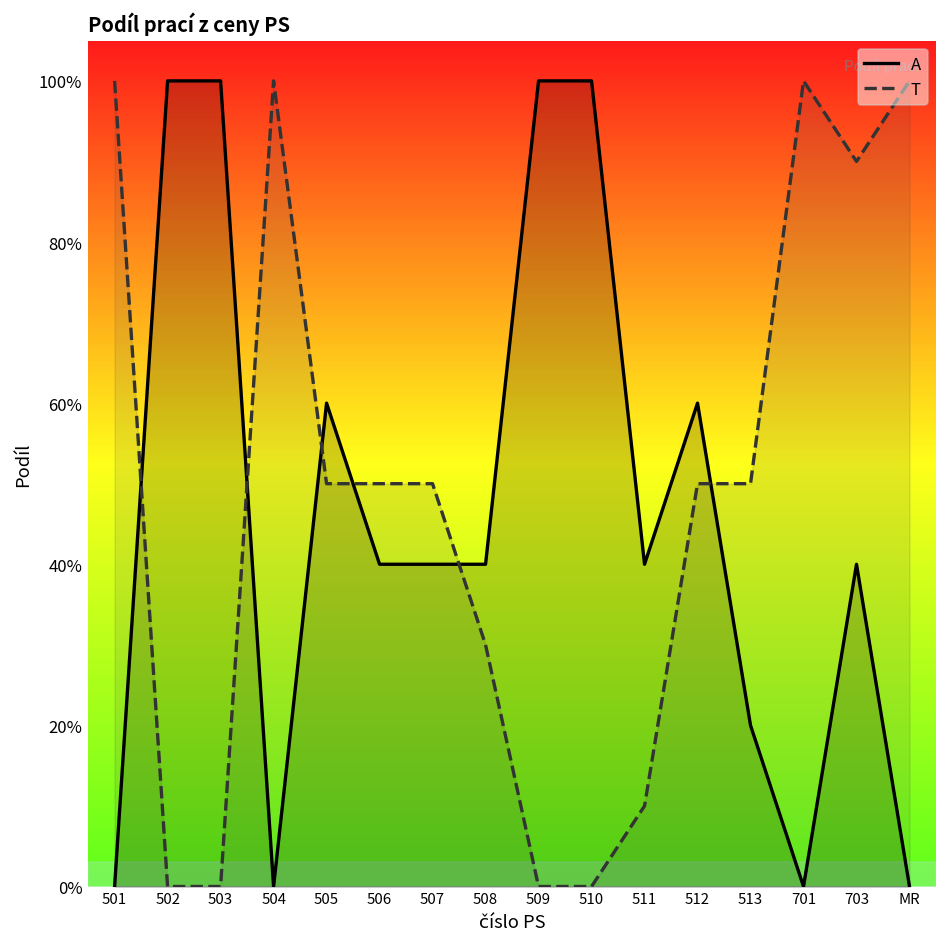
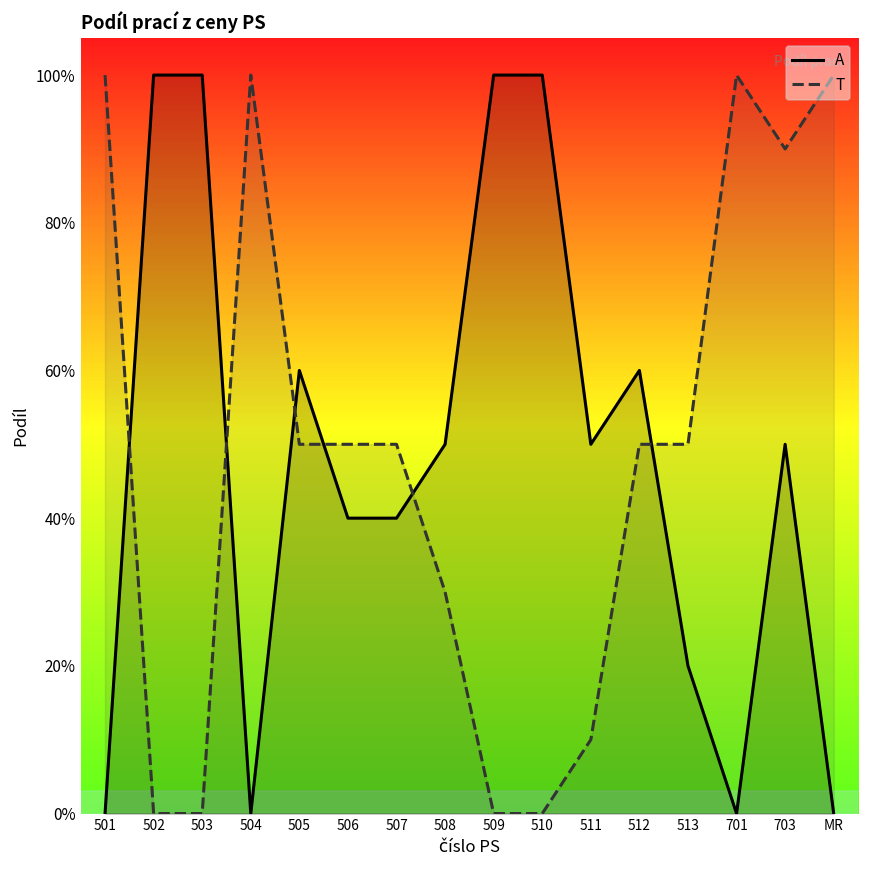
A, 508: 40% -> 50%
A, 511: 40% -> 50%
A, 703: 40% -> 50%
